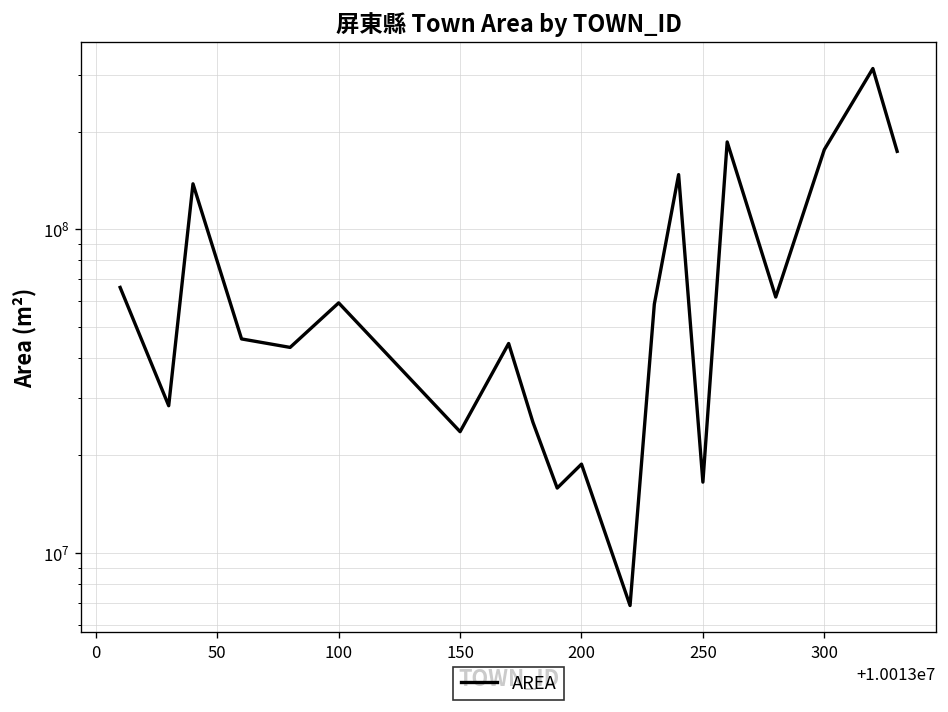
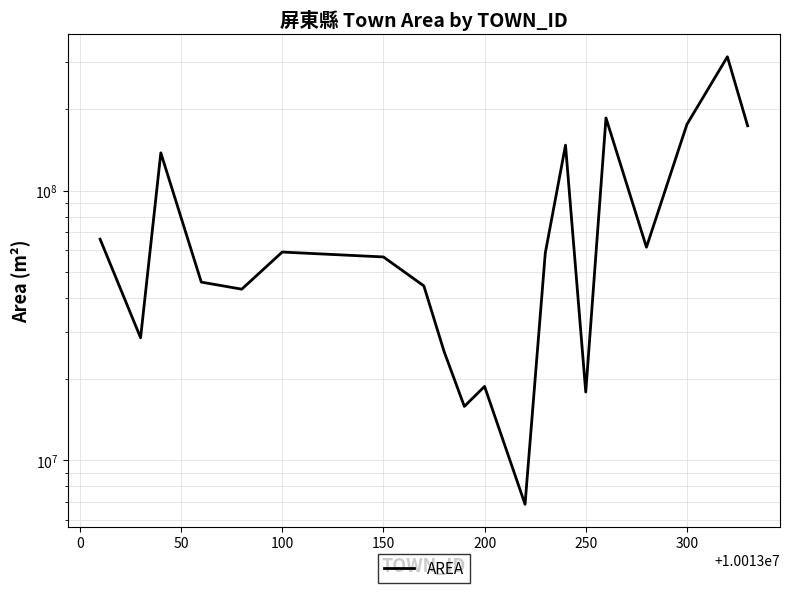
150: 24000000 -> 57000000
250: 17000000 -> 18000000
